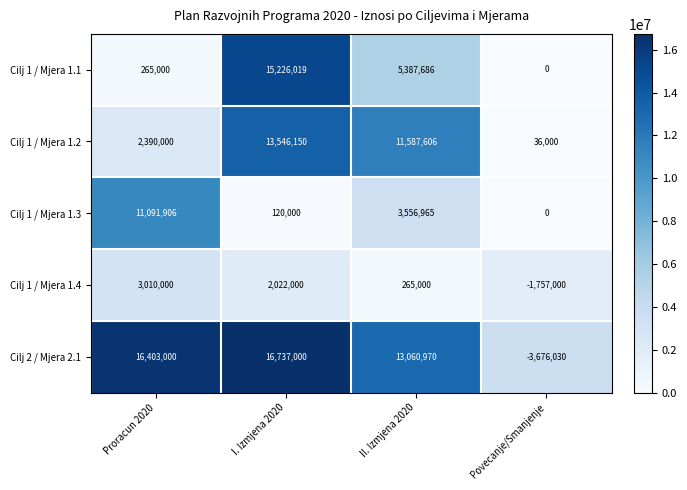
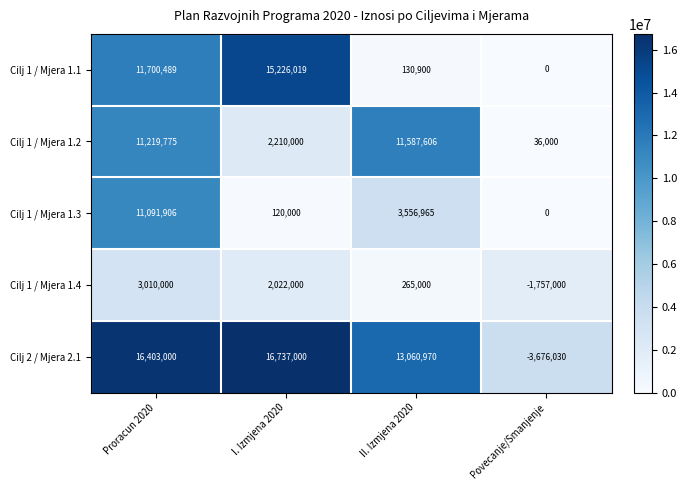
Cilj 1 / Mjera 1.1, Proracun 2020: 265,000 -> 11,700,489
Cilj 1 / Mjera 1.1, II. Izmjena 2020: 5,387,686 -> 130,900
Cilj 1 / Mjera 1.2, Proracun 2020: 2,390,000 -> 11,219,775
Cilj 1 / Mjera 1.2, I. Izmjena 2020: 13,546,150 -> 2,210,000
